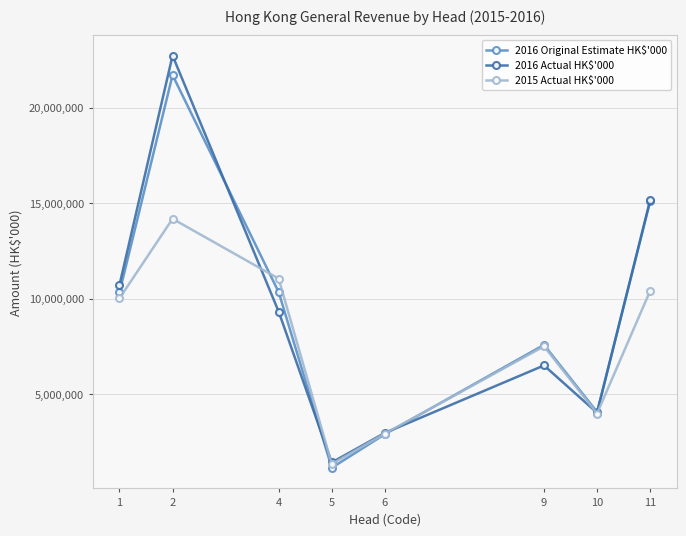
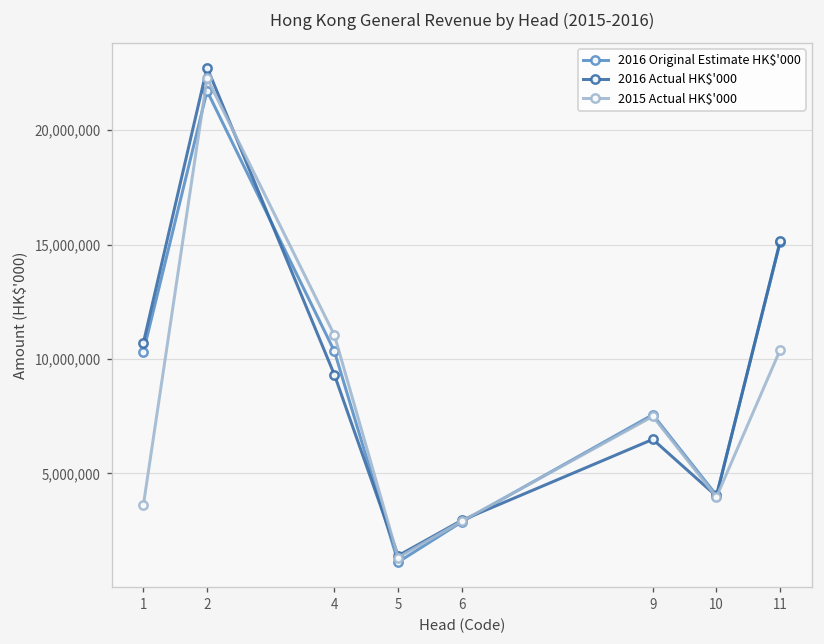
2015 Actual HK$'000, 1: 10,000,000 -> 3,600,000
2015 Actual HK$'000, 2: 14,200,000 -> 22,300,000
